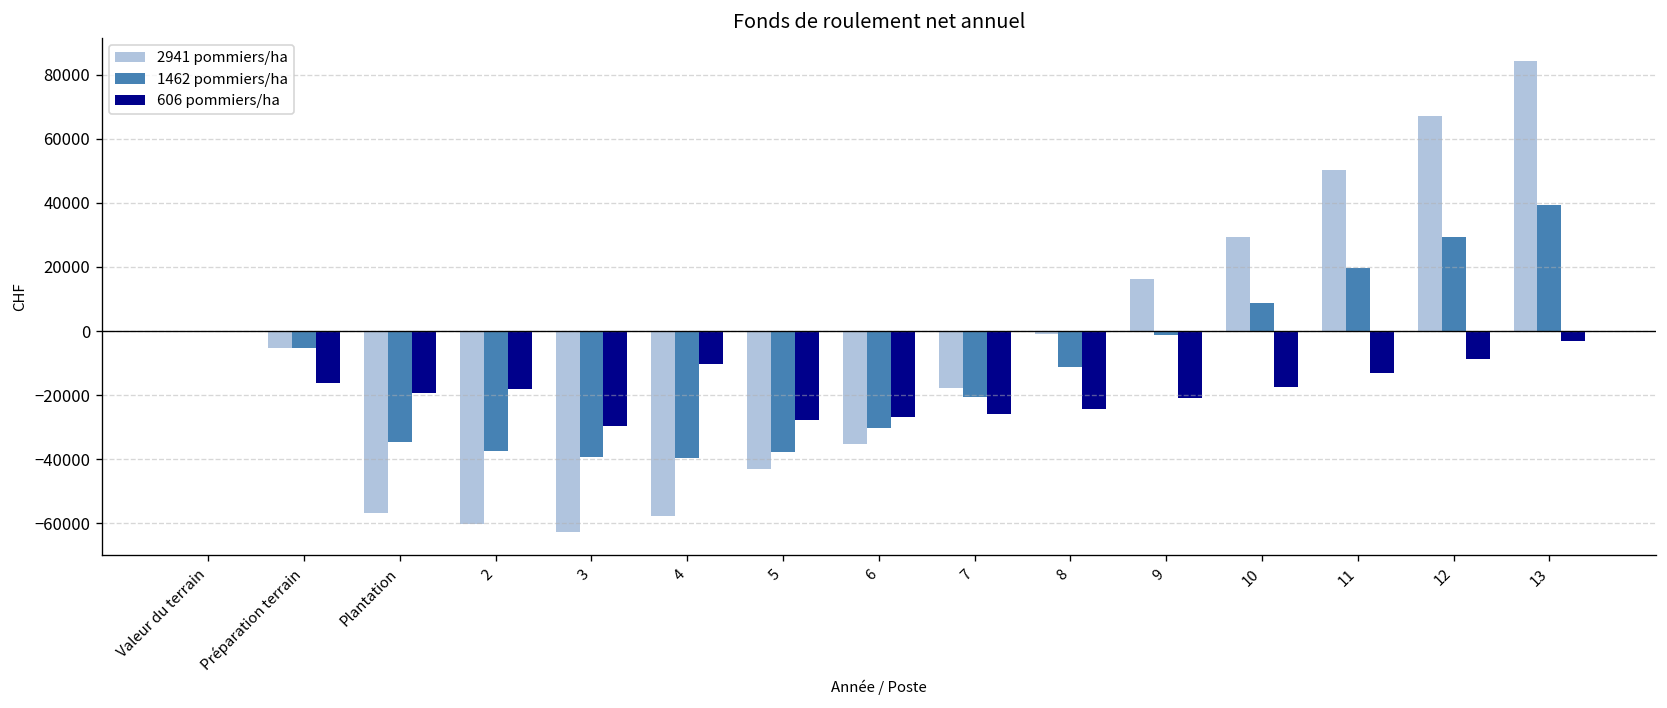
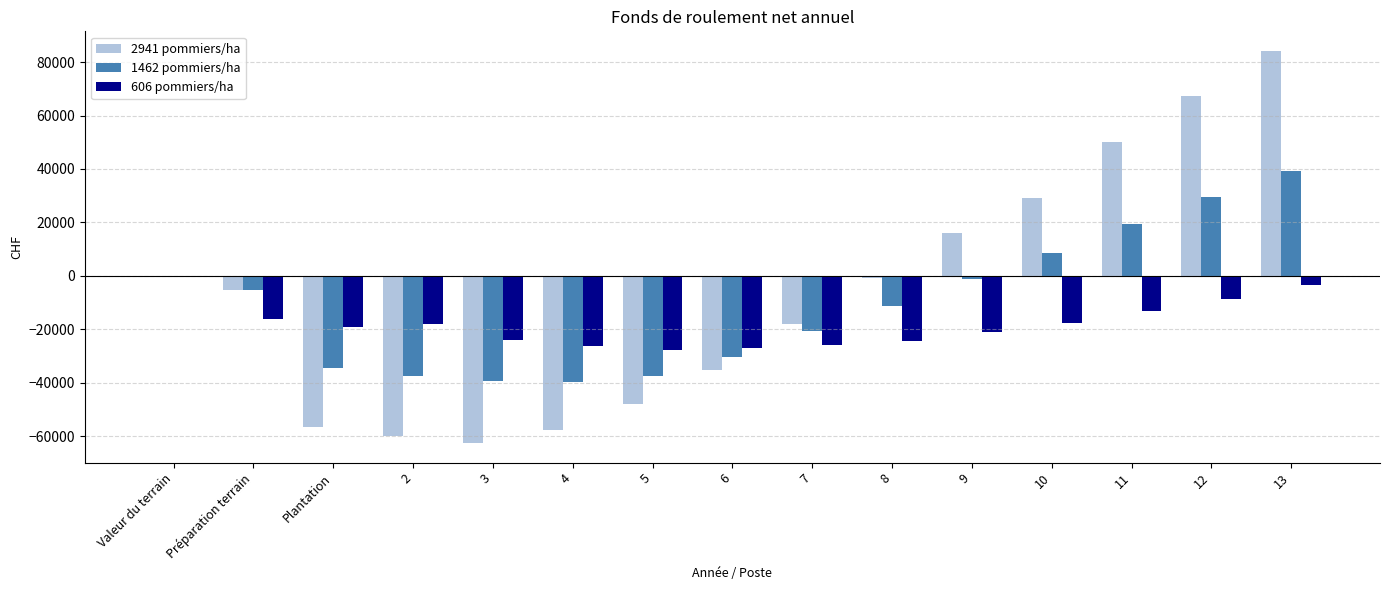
606 pommiers/ha, 3: -30000 -> -24000
606 pommiers/ha, 4: -10000 -> -26000
2941 pommiers/ha, 5: -43000 -> -48000
